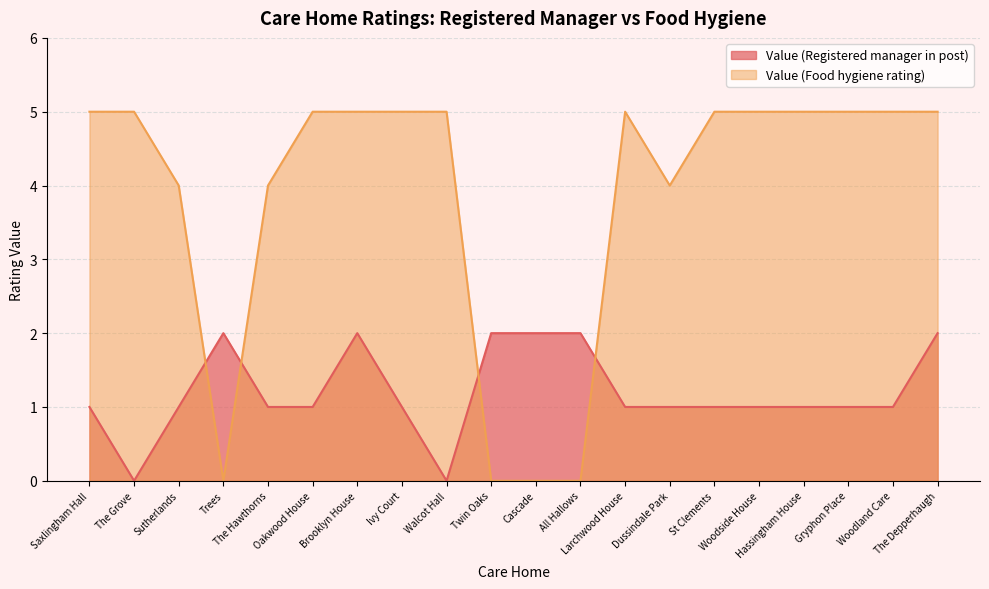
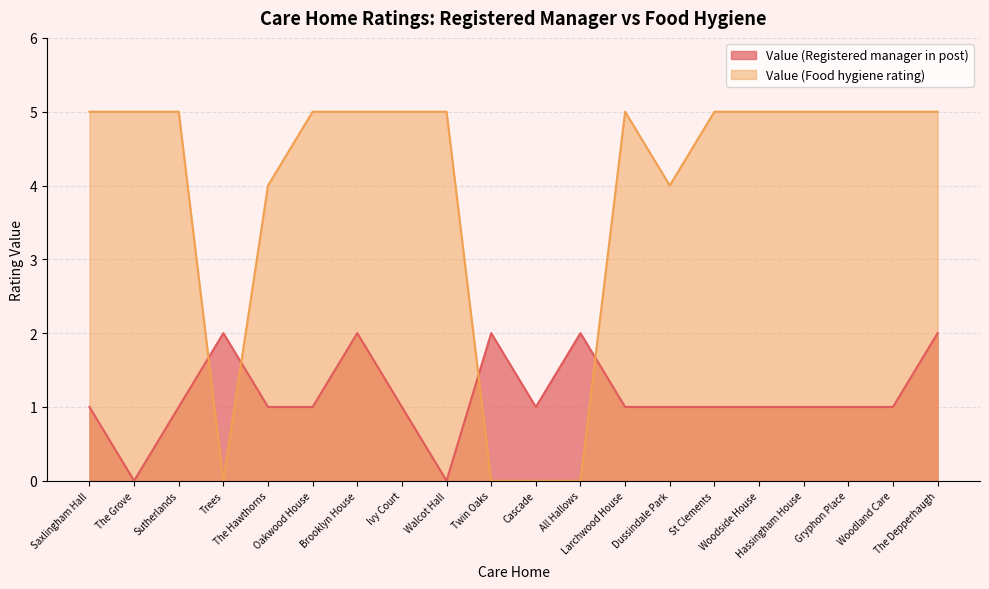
Value (Food hygiene rating), Sutherlands: 4 -> 5
Value (Registered manager in post), Cascade: 2 -> 1
